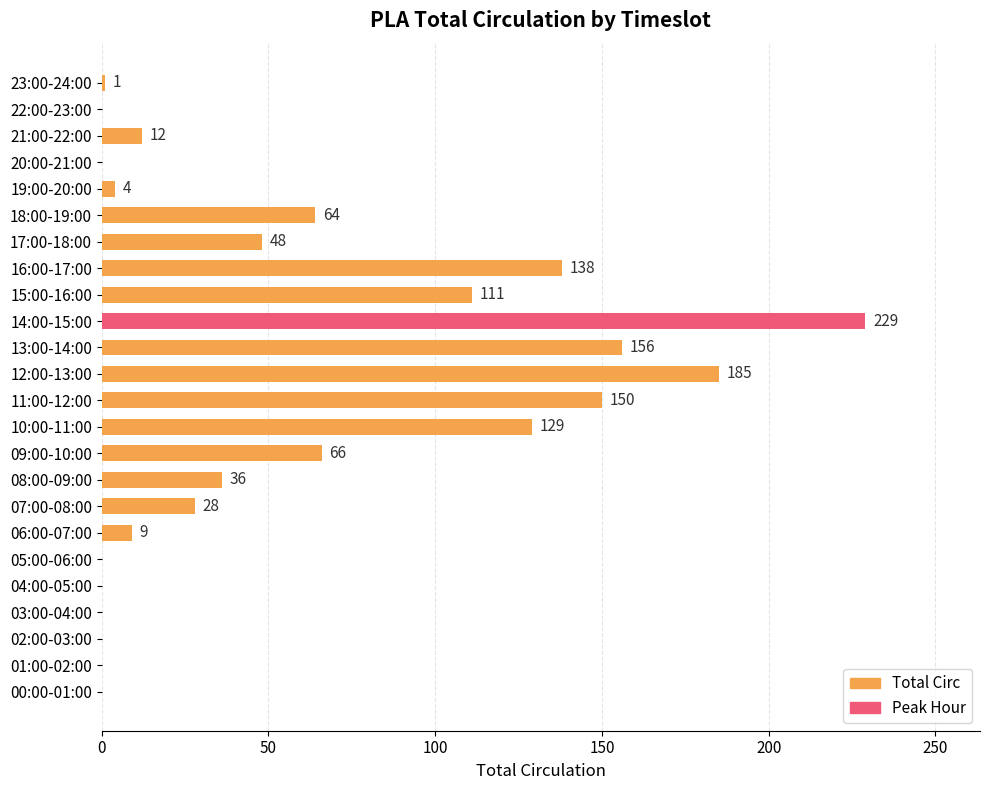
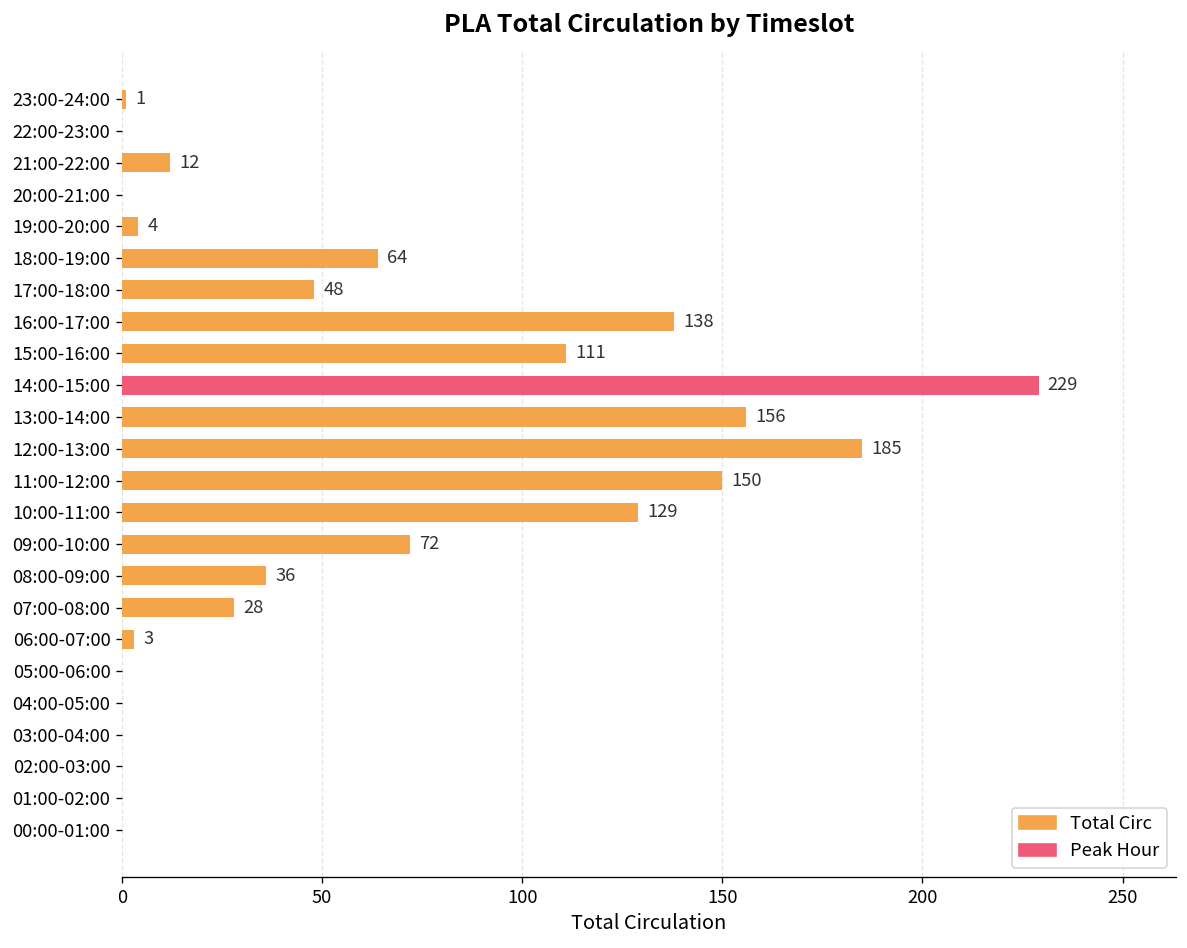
09:00-10:00: 66 -> 72
06:00-07:00: 9 -> 3
